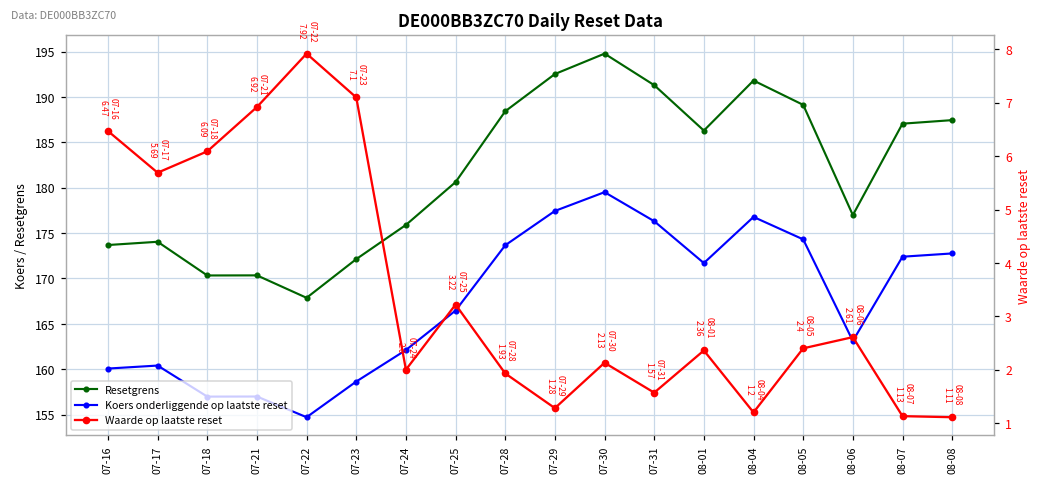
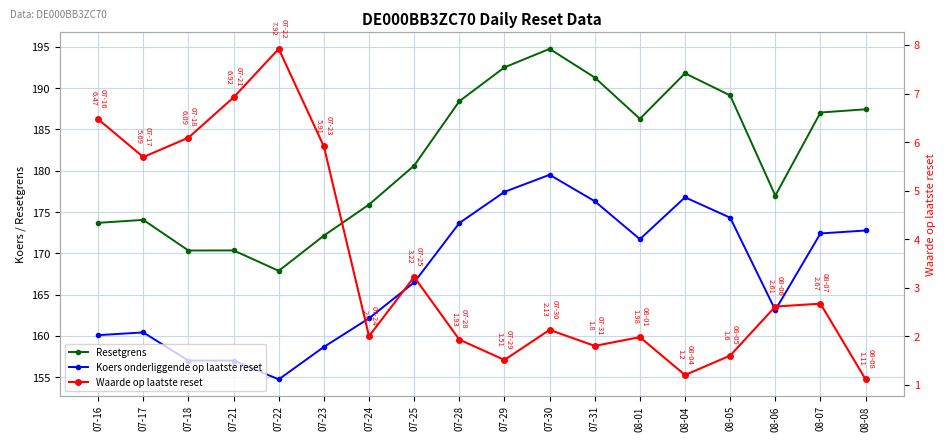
Waarde op laatste reset, 07-23: 7.1 -> 5.91
Waarde op laatste reset, 07-29: 1.28 -> 1.51
Waarde op laatste reset, 07-31: 1.57 -> 1.8
Waarde op laatste reset, 08-01: 2.36 -> 1.98
Waarde op laatste reset, 08-05: 2.4 -> 1.6
Waarde op laatste reset, 08-07: 1.13 -> 2.67
